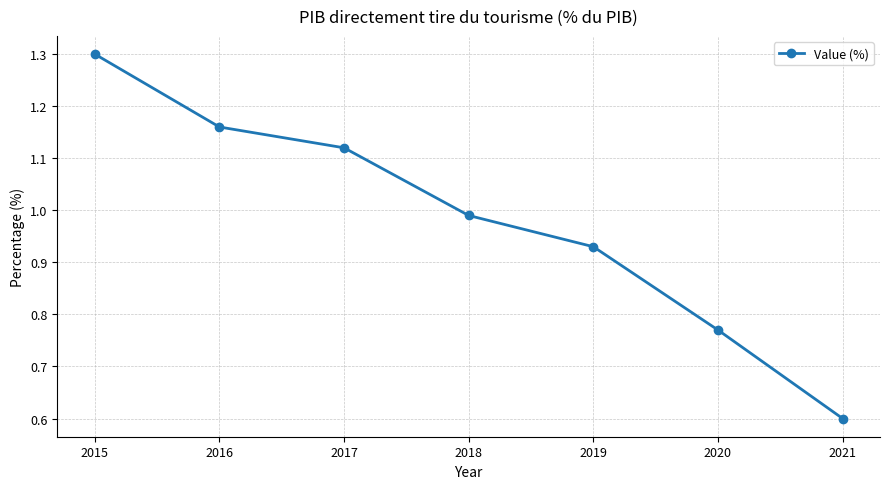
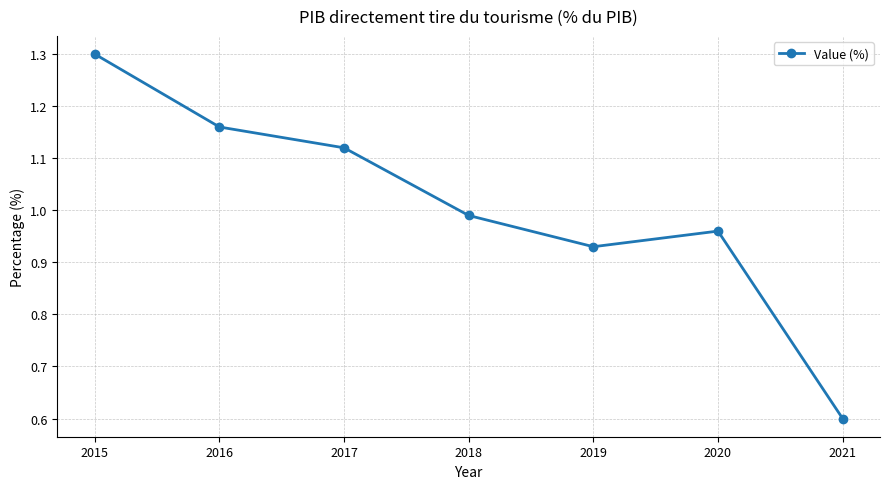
2020: 0.77 -> 0.96
